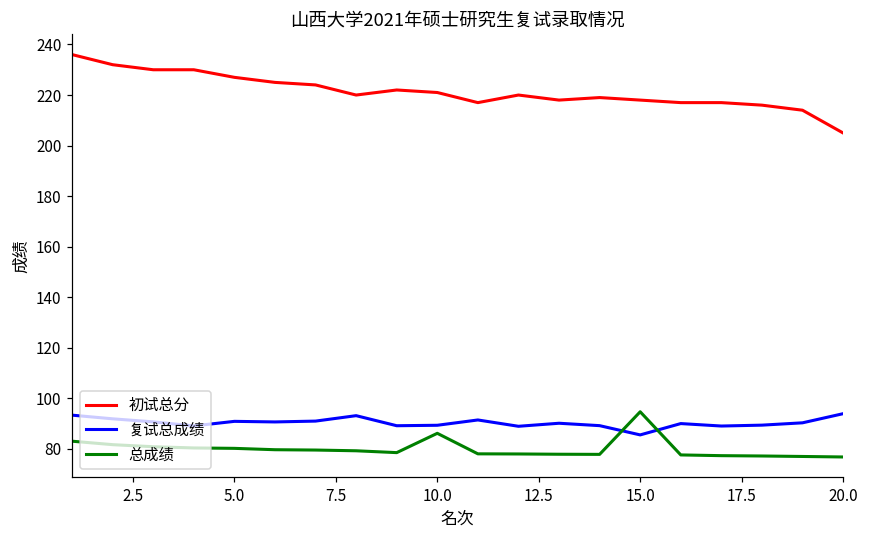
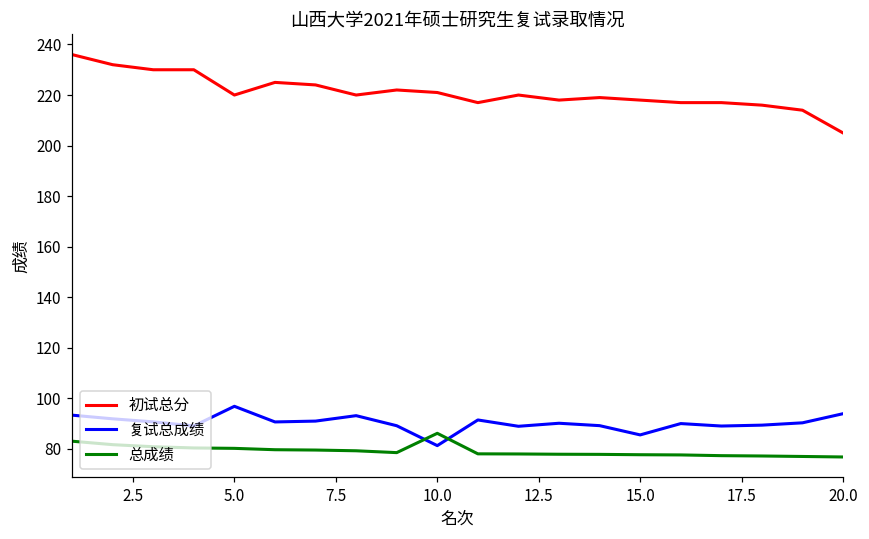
初试总分, 5.0: 227 -> 220
复试总成绩, 5.0: 91 -> 97
复试总成绩, 10.0: 89 -> 81
总成绩, 15.0: 95 -> 78
